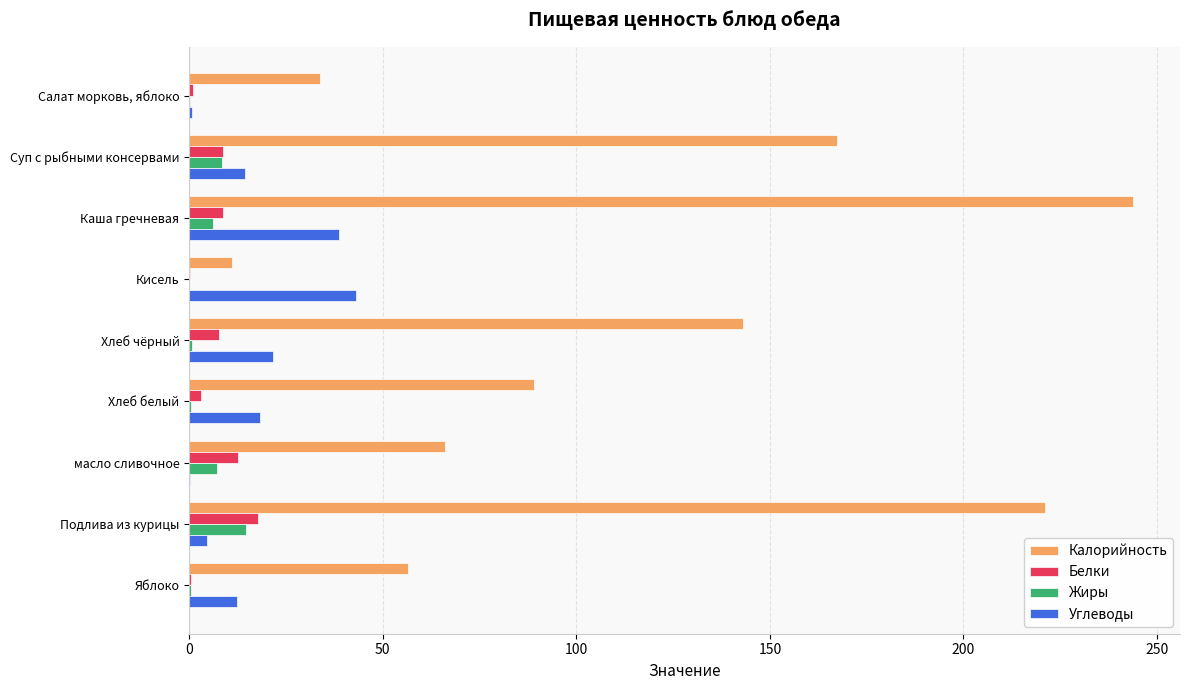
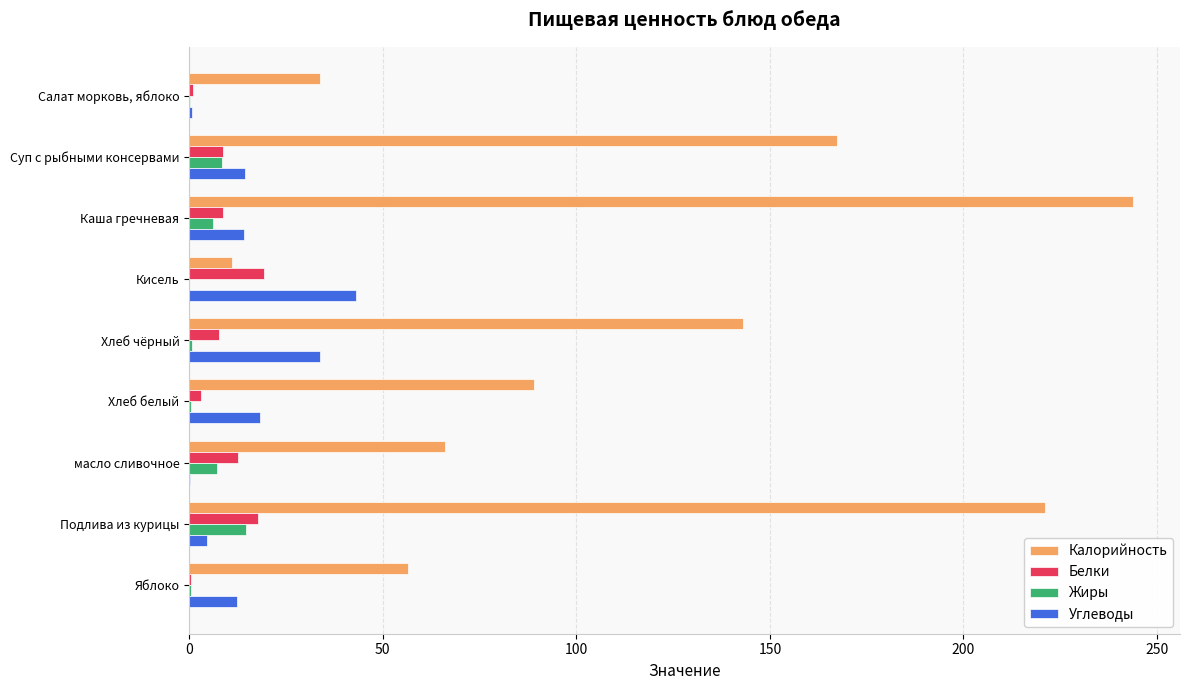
Углеводы, Каша гречневая: 39 -> 14
Белки, Кисель: 0 -> 19
Углеводы, Хлеб чёрный: 22 -> 34
